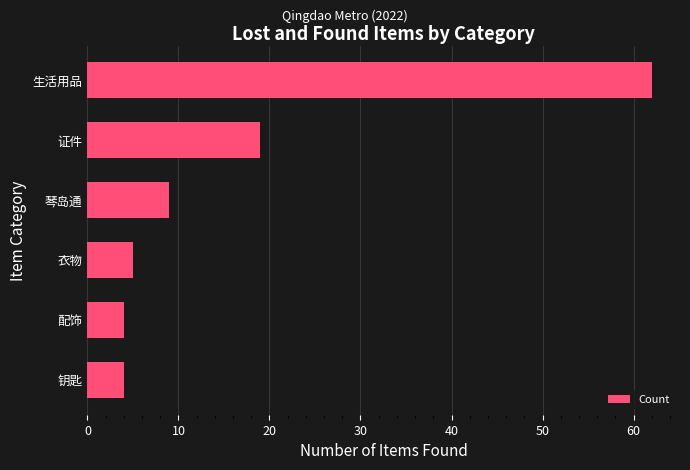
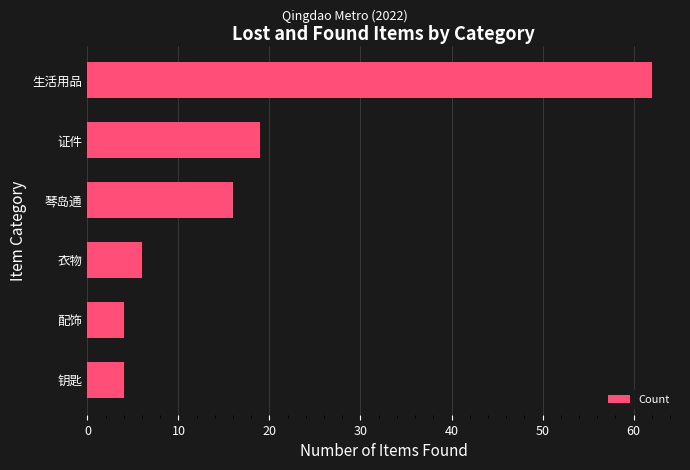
琴岛通: 9 -> 16
衣物: 5 -> 6
